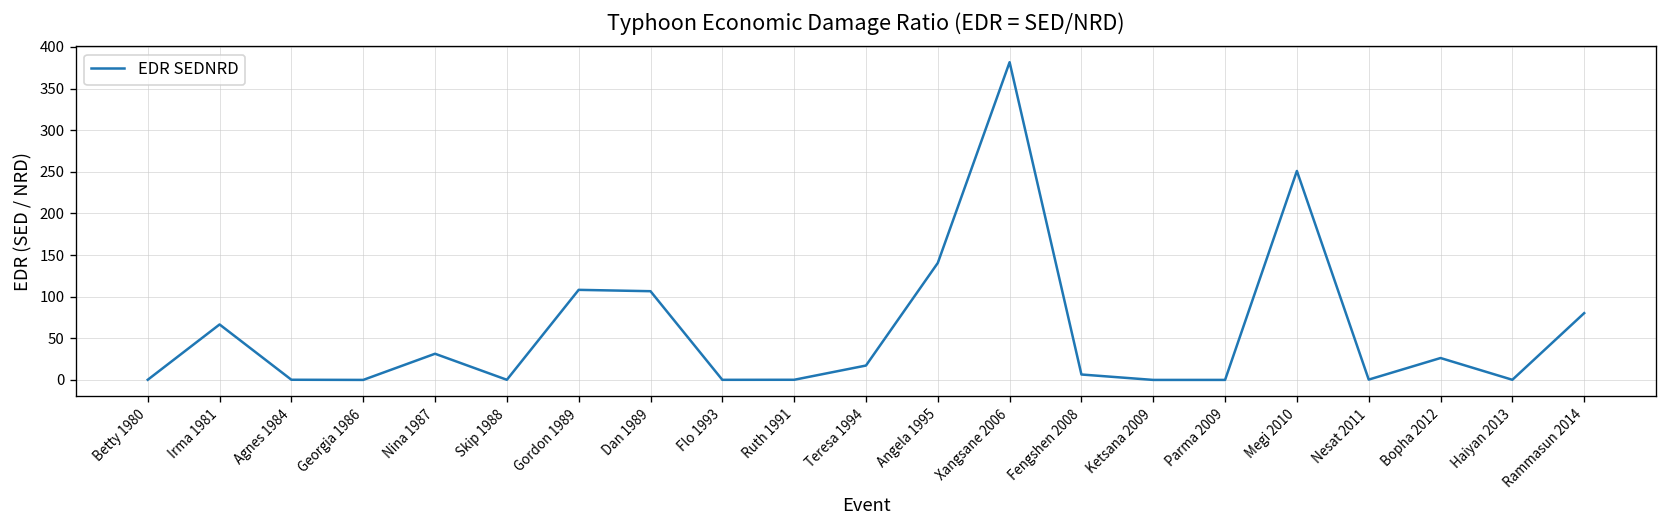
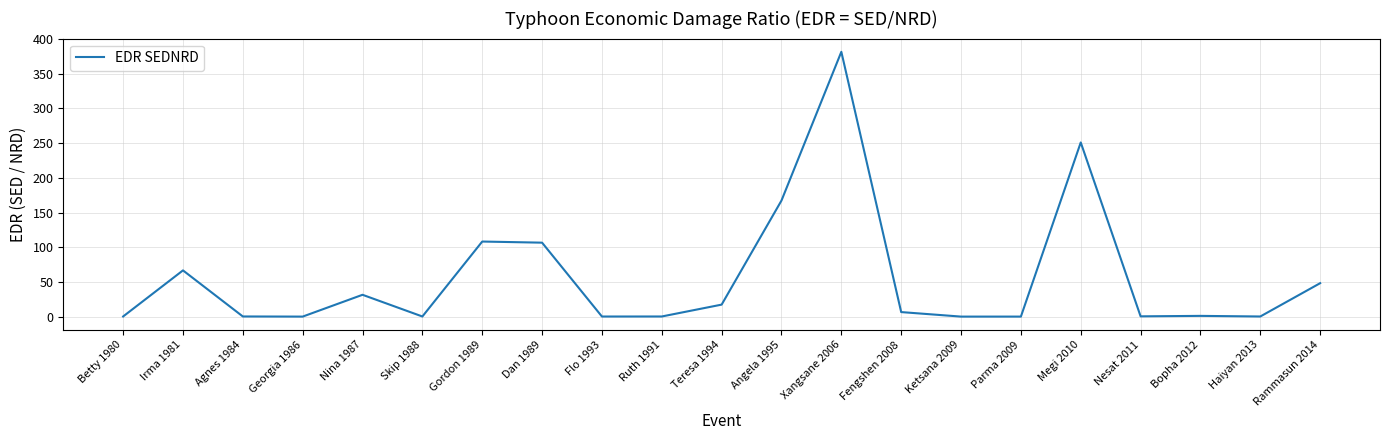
Angela 1995: 140 -> 170
Bopha 2012: 30 -> 0
Rammasun 2014: 80 -> 50
